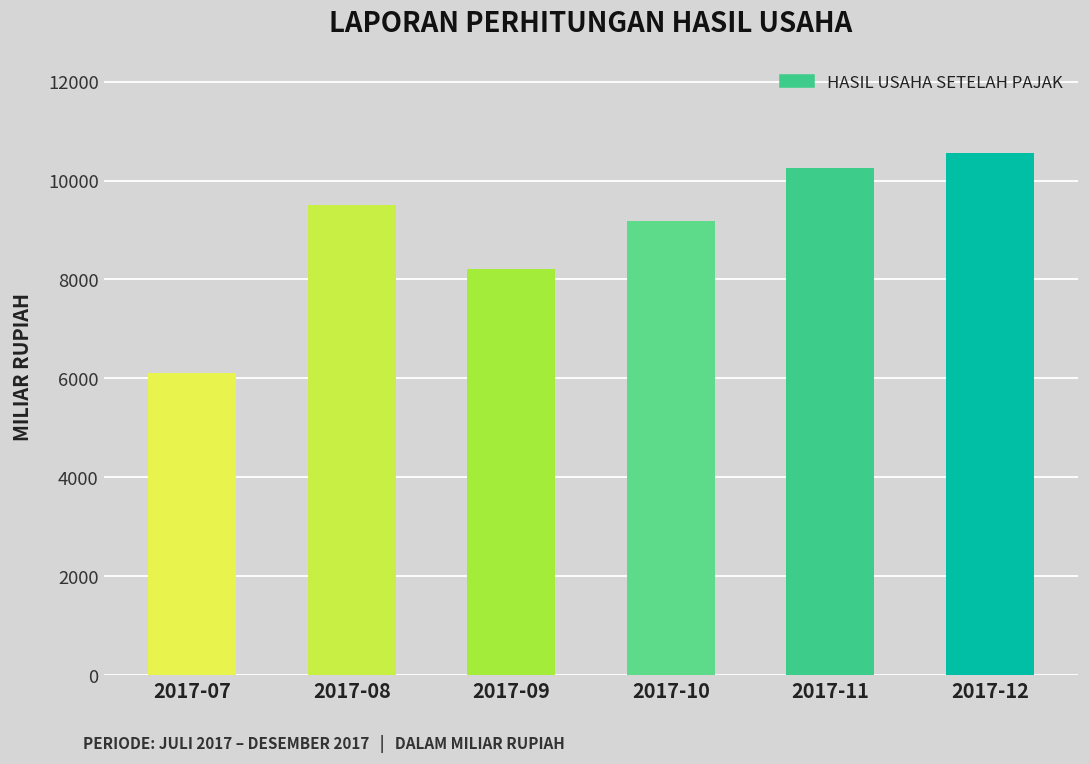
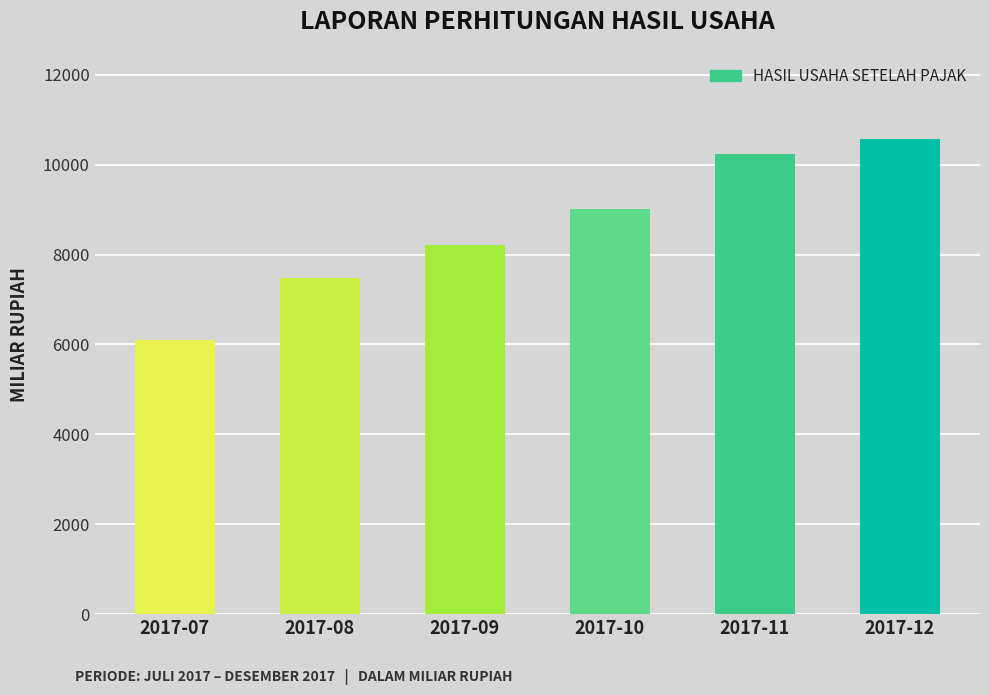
2017-08: 9500 -> 7500
2017-10: 9200 -> 9000
